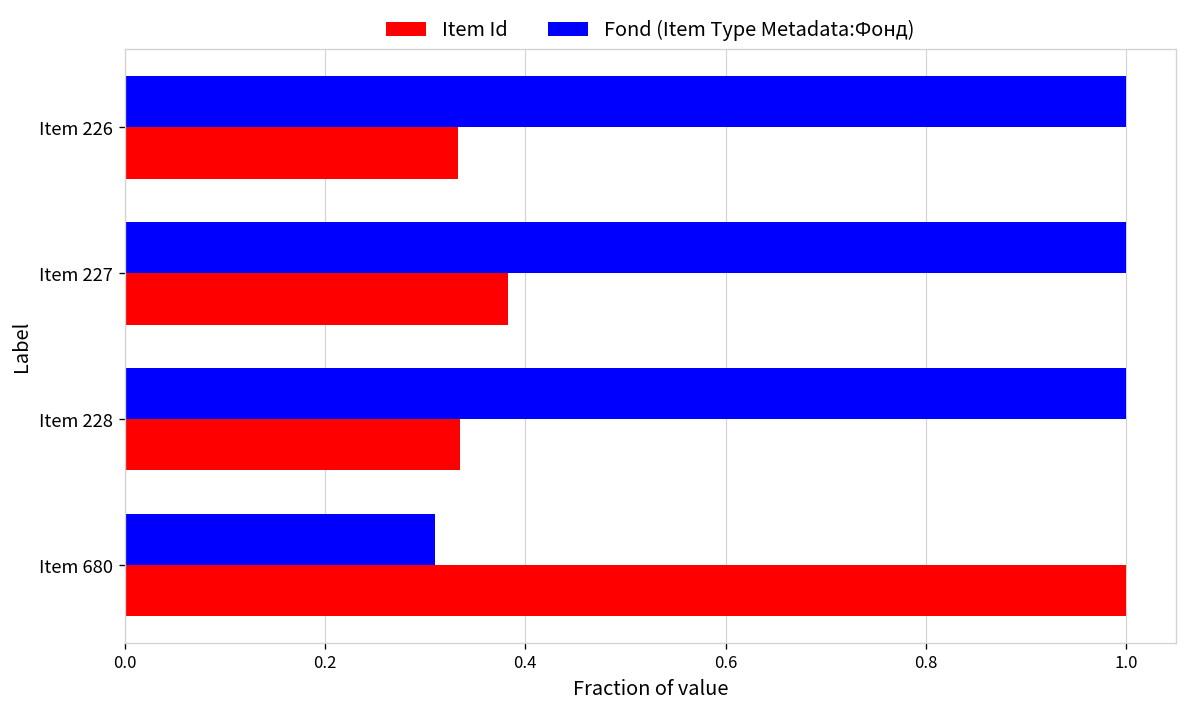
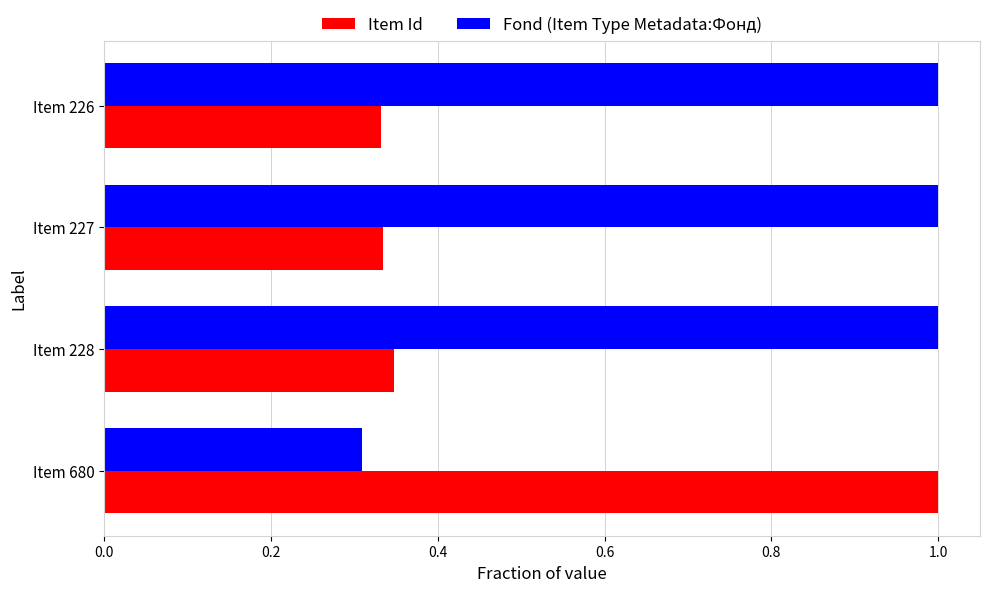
Item Id, Item 227: 0.38 -> 0.33
Item Id, Item 228: 0.34 -> 0.35
